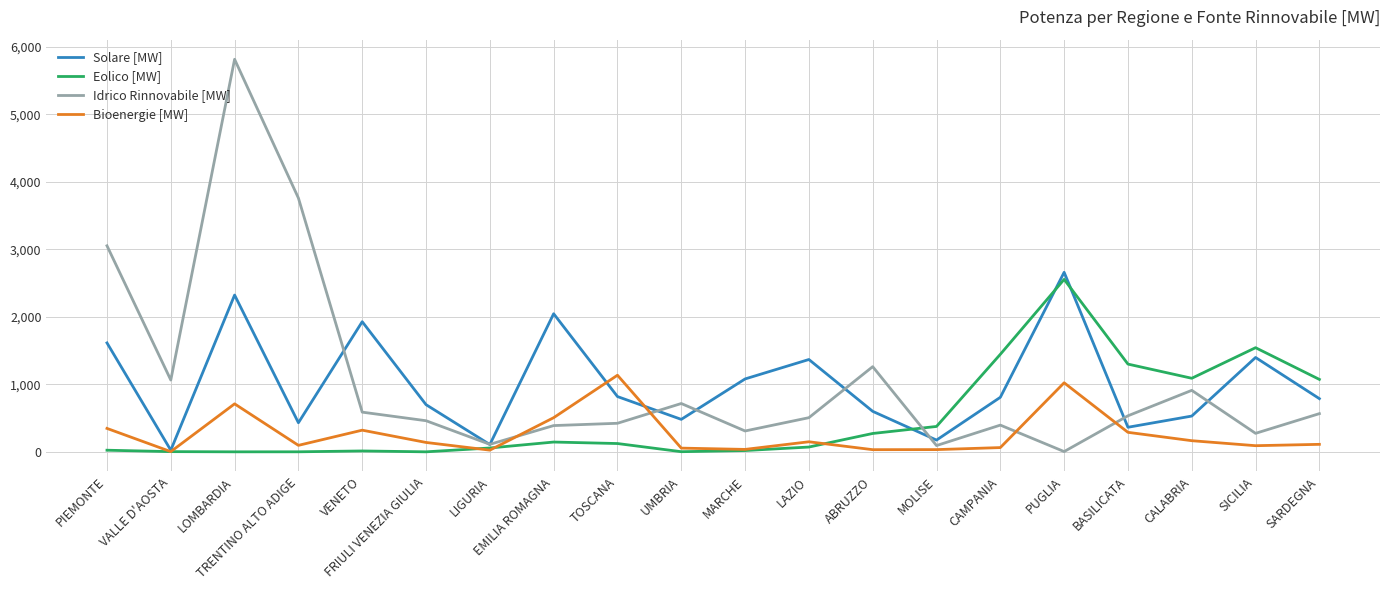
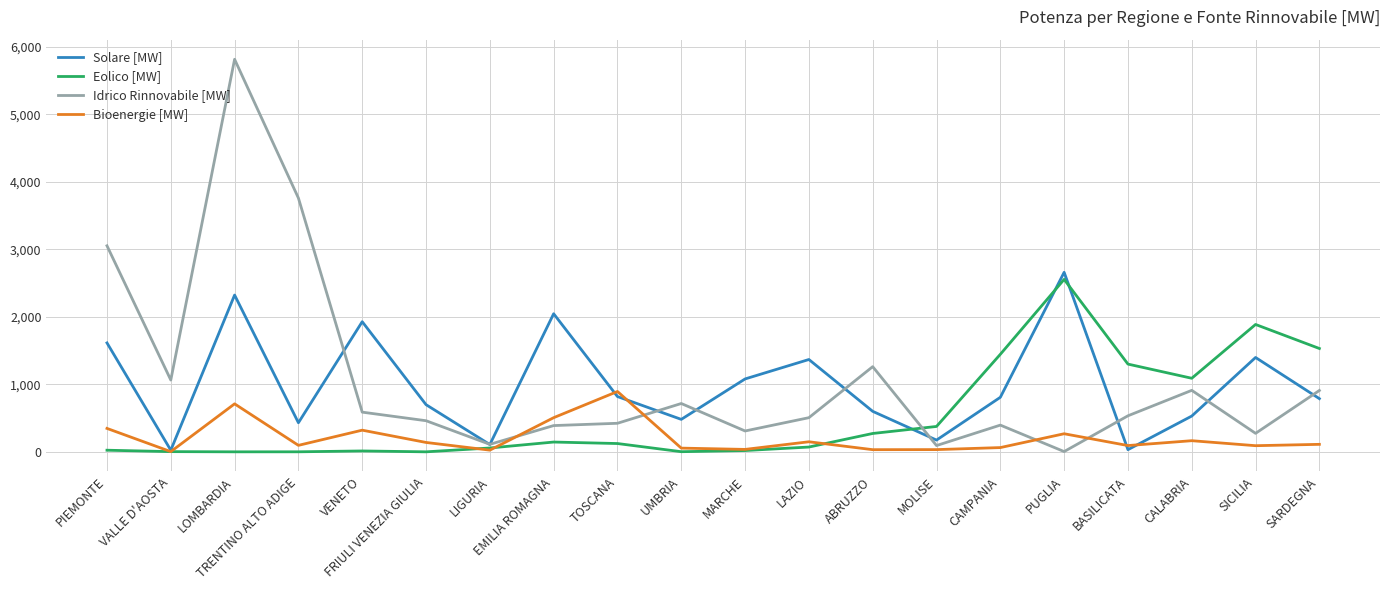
Bioenergie [MW], TOSCANA: 1,100 -> 900
Bioenergie [MW], PUGLIA: 1,000 -> 300
Solare [MW], BASILICATA: 400 -> 0
Bioenergie [MW], BASILICATA: 300 -> 100
Eolico [MW], SICILIA: 1,500 -> 1,900
Eolico [MW], SARDEGNA: 1,100 -> 1,500
Idrico Rinnovabile [MW], SARDEGNA: 600 -> 900
